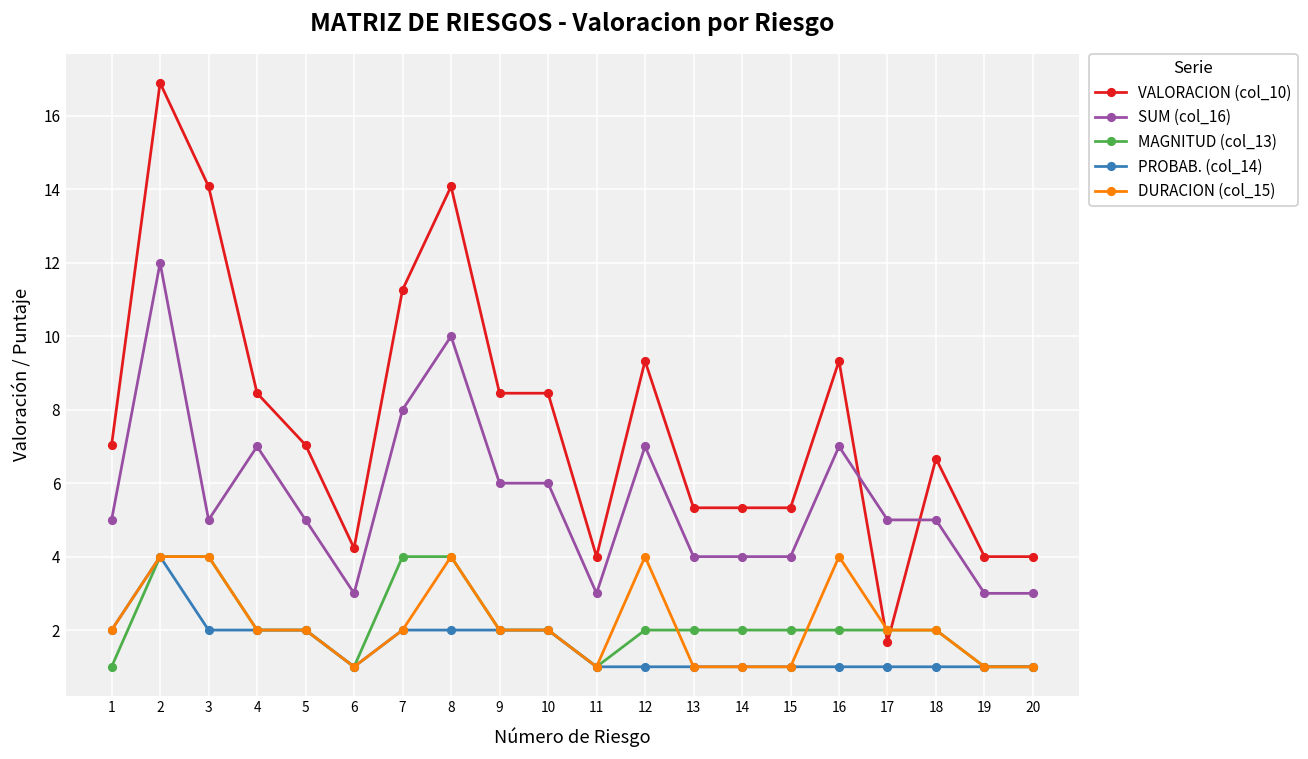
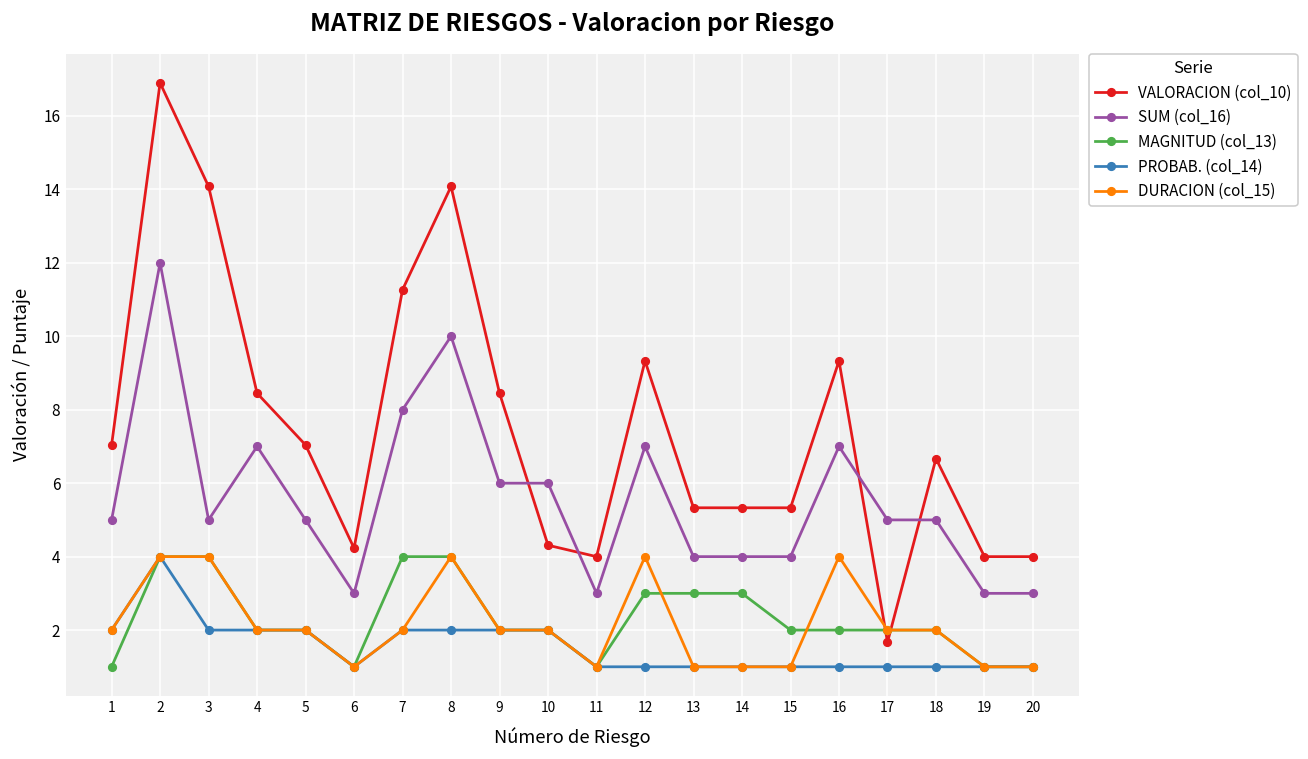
VALORACION (col_10), 10: 8.5 -> 4.3
MAGNITUD (col_13), 12: 2 -> 3
MAGNITUD (col_13), 13: 2 -> 3
MAGNITUD (col_13), 14: 2 -> 3
